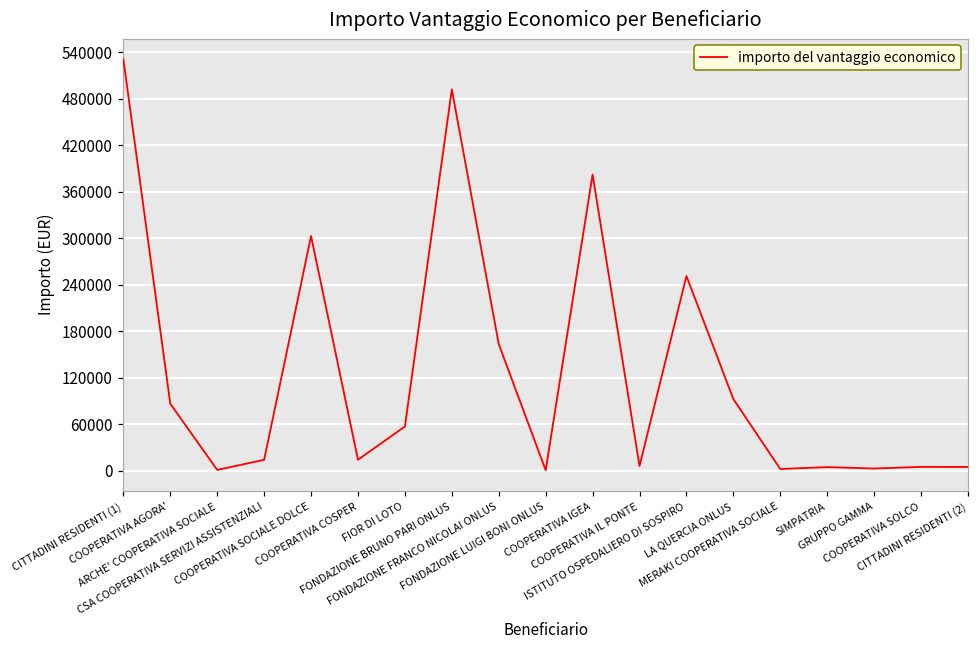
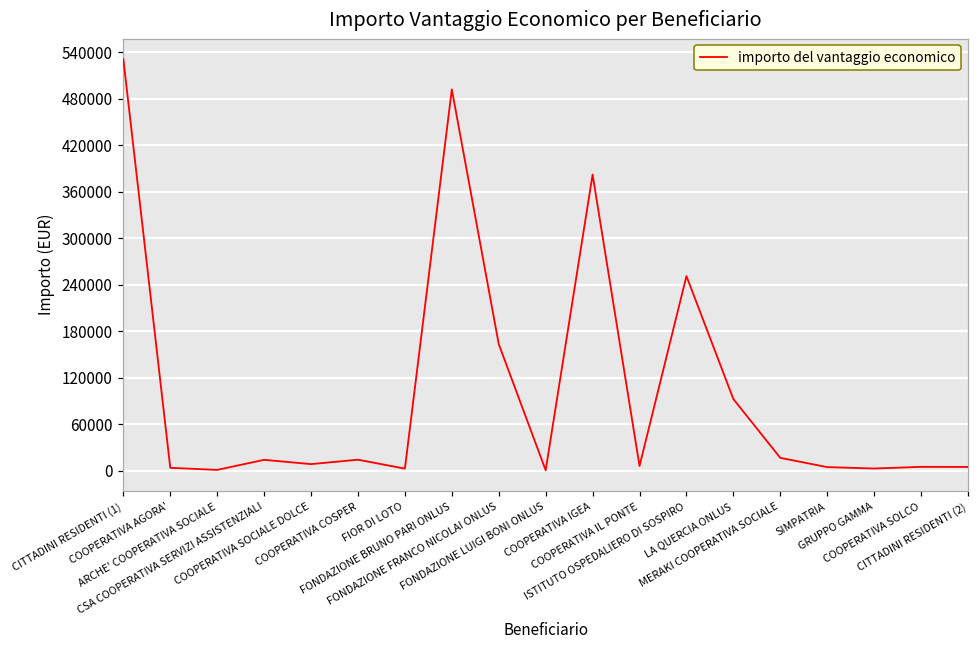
COOPERATIVA AGORA': 90000 -> 0
COOPERATIVA SOCIALE DOLCE: 300000 -> 10000
FIOR DI LOTO: 60000 -> 0
MERAKI COOPERATIVA SOCIALE: 0 -> 20000
